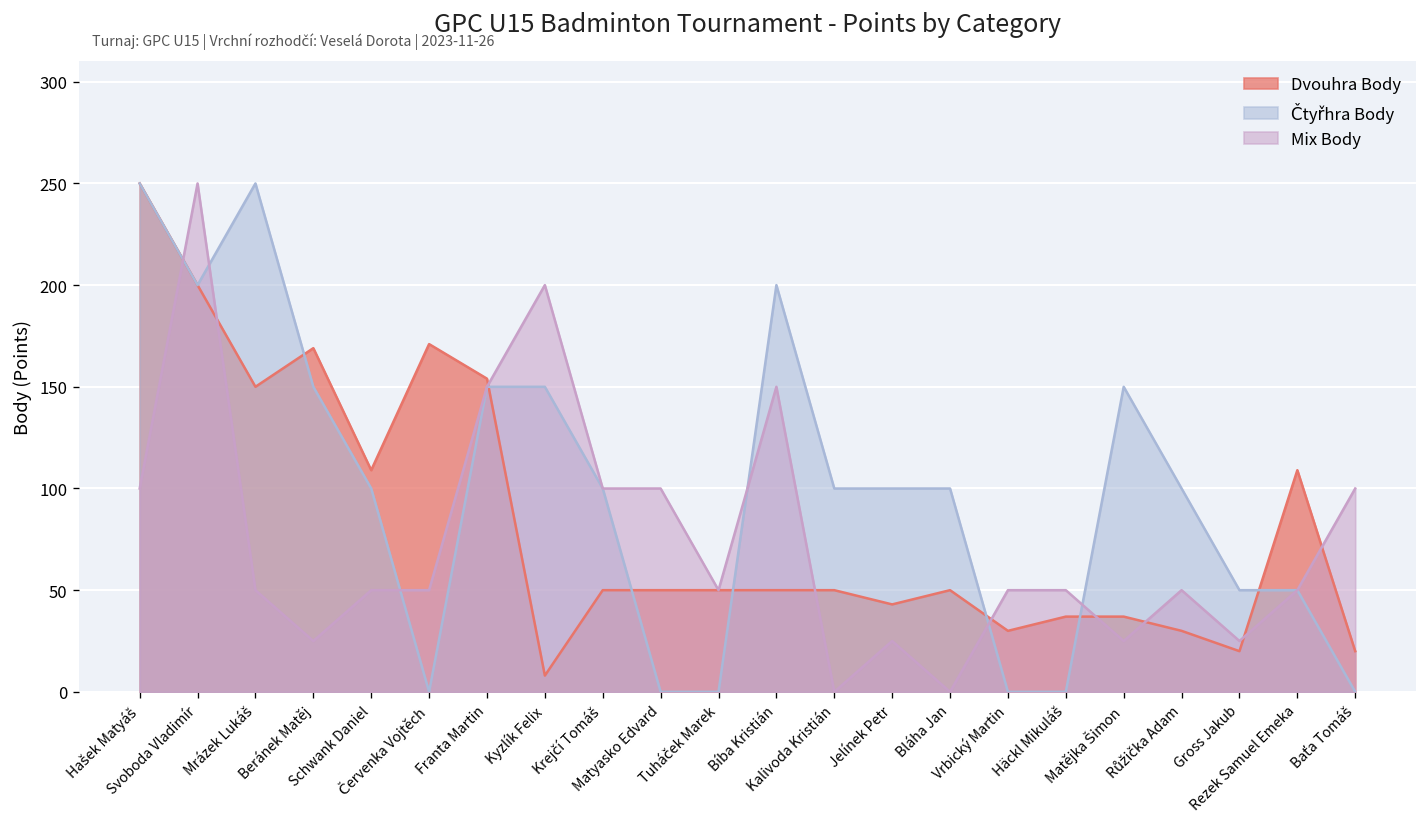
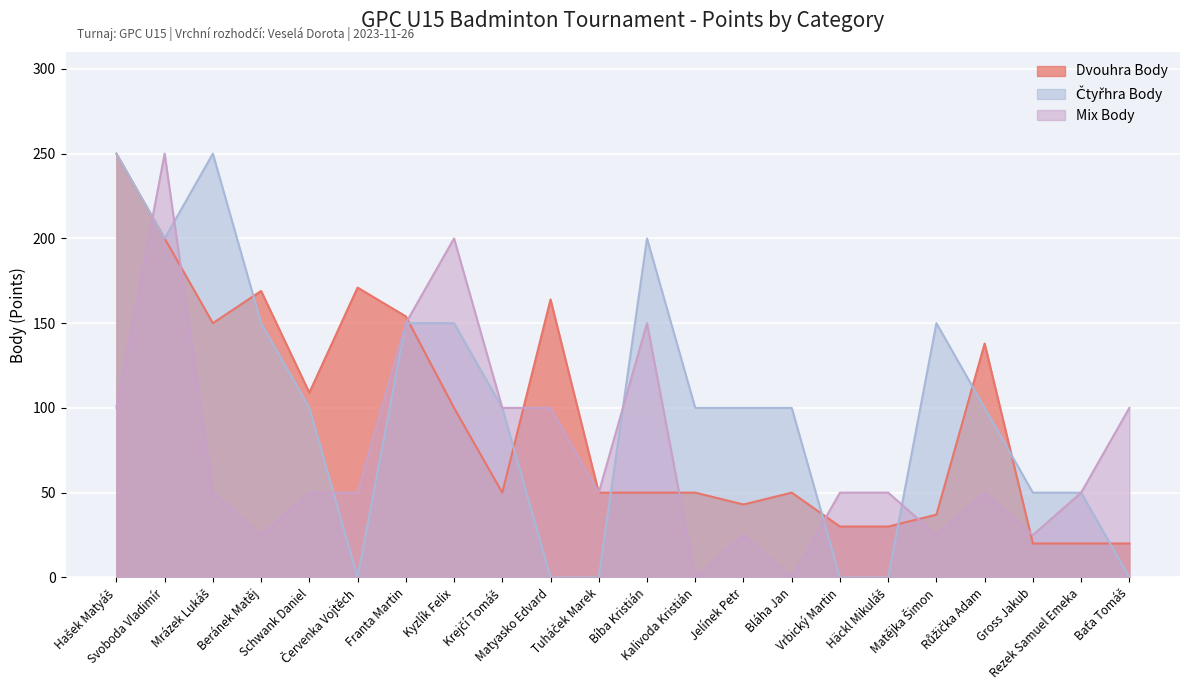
Dvouhra Body, Kyzlík Felix: 8 -> 100
Dvouhra Body, Matyasko Edvard: 50 -> 164
Dvouhra Body, Häckl Mikuláš: 37 -> 30
Dvouhra Body, Růžička Adam: 30 -> 138
Dvouhra Body, Rezek Samuel Emeka: 109 -> 20
